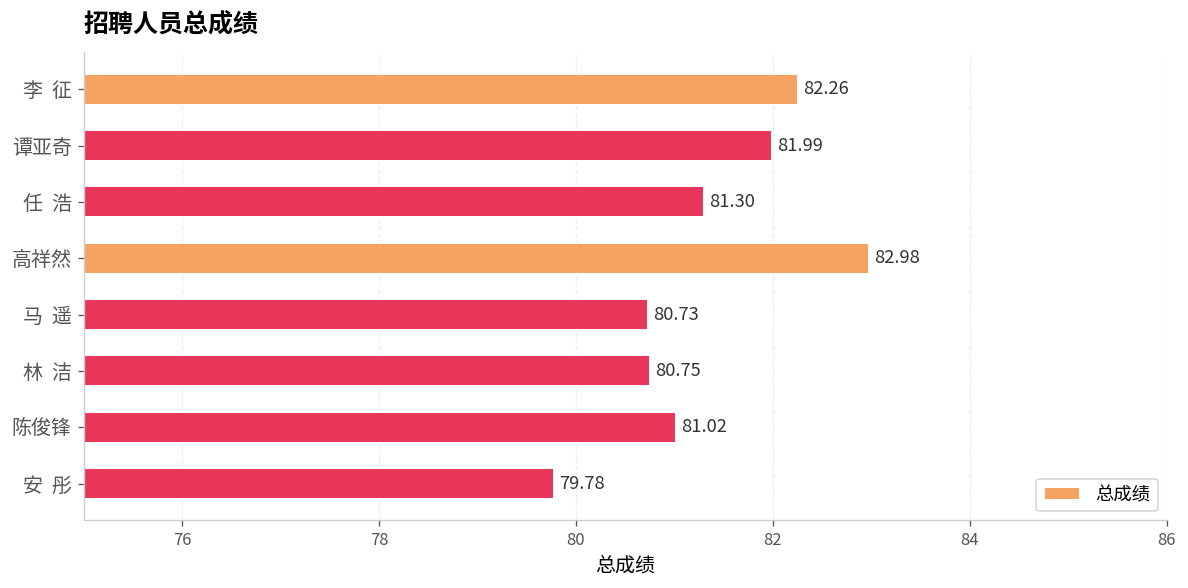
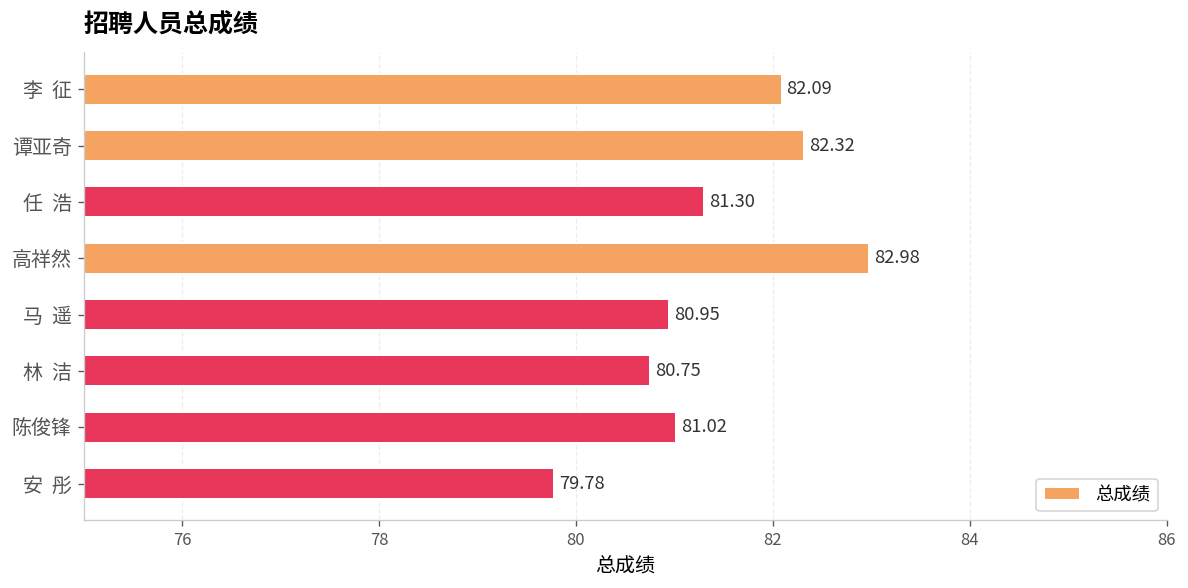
李 征: 82.26 -> 82.09
谭亚奇: 81.99 -> 82.32
马 遥: 80.73 -> 80.95
